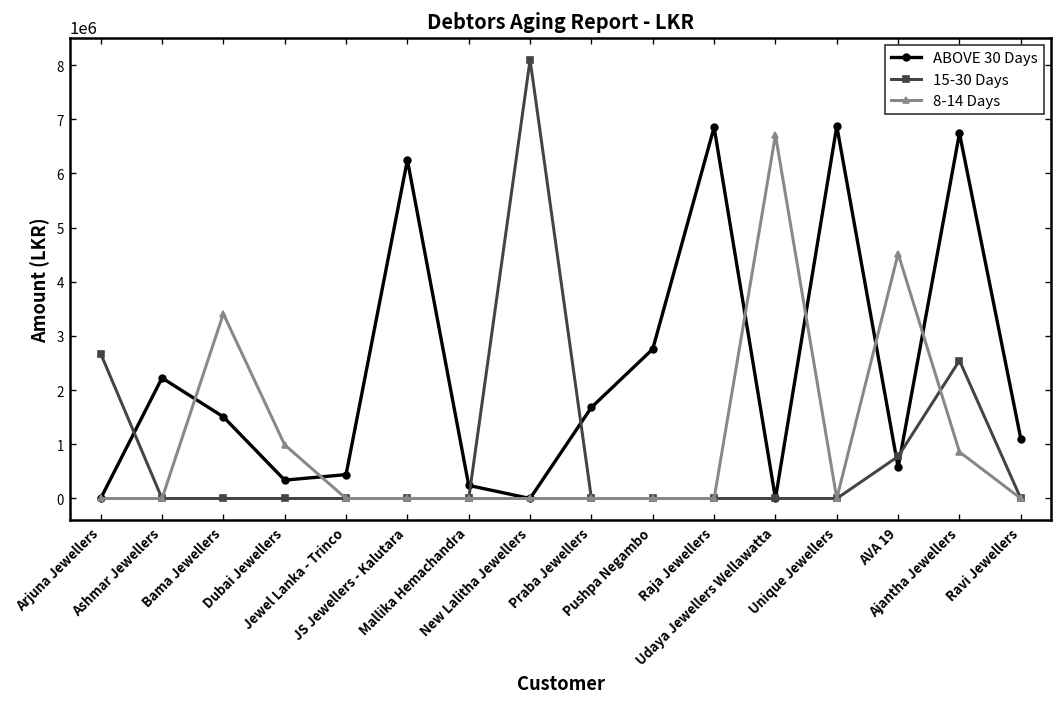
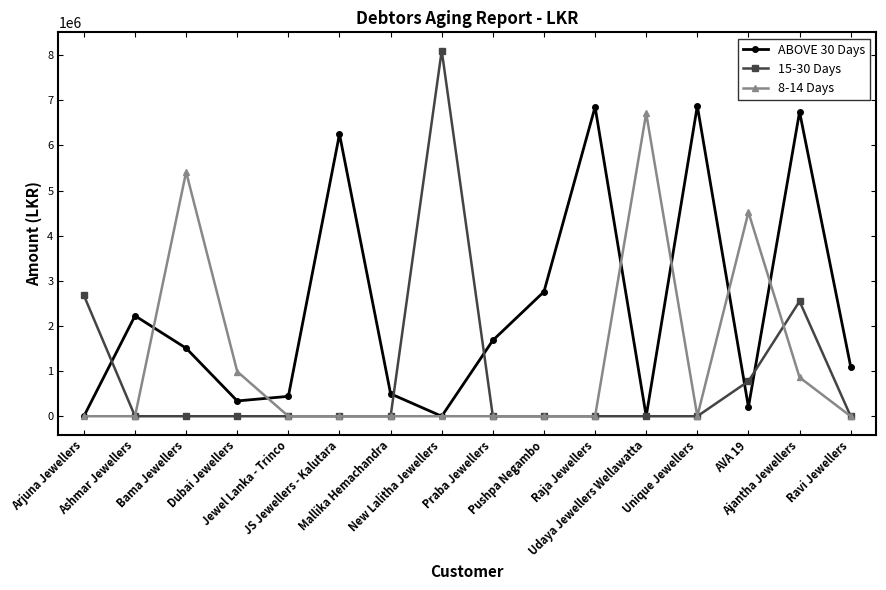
8-14 Days, Bama Jewellers: 3400000 -> 5400000
ABOVE 30 Days, Mallika Hemachandra: 200000 -> 500000
ABOVE 30 Days, AVA 19: 600000 -> 200000
